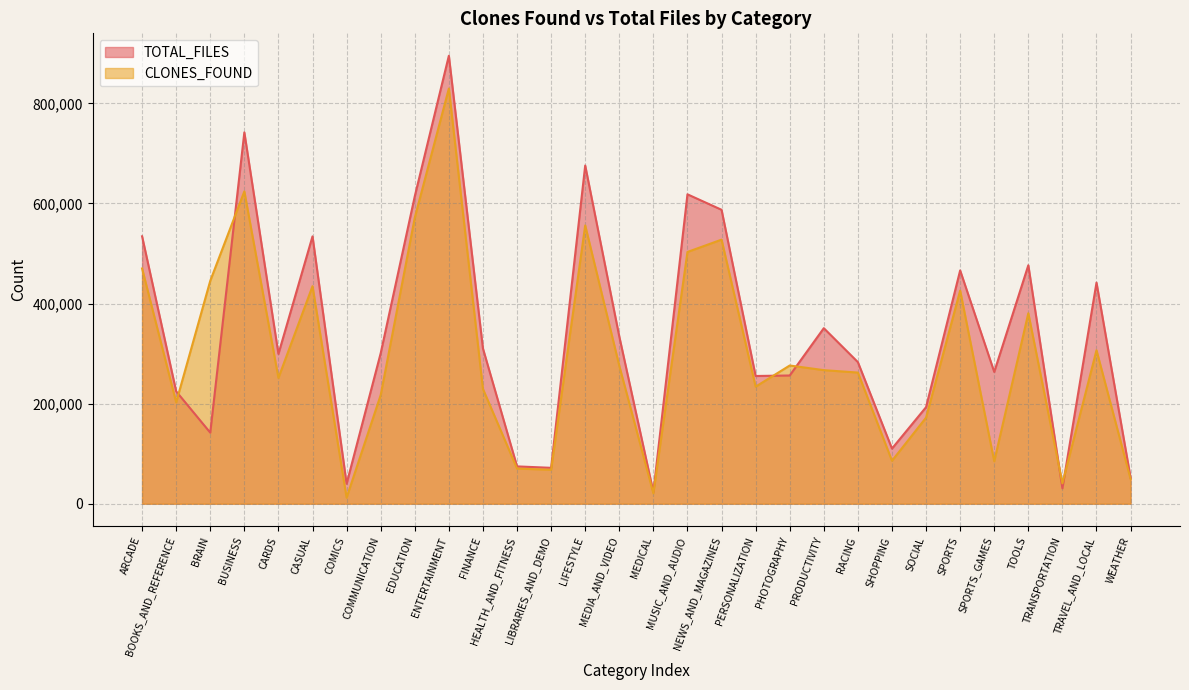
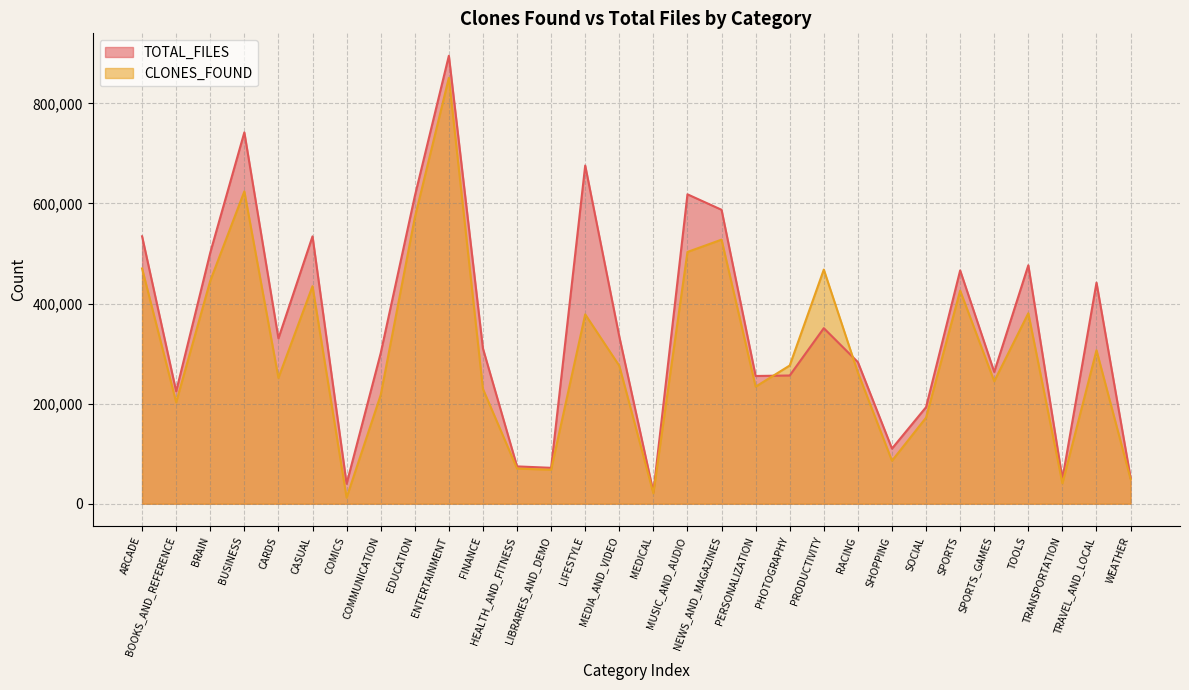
TOTAL_FILES, BRAIN: 140,000 -> 500,000
TOTAL_FILES, CARDS: 300,000 -> 330,000
CLONES_FOUND, ENTERTAINMENT: 830,000 -> 850,000
CLONES_FOUND, LIFESTYLE: 560,000 -> 380,000
CLONES_FOUND, PRODUCTIVITY: 270,000 -> 470,000
CLONES_FOUND, SPORTS_GAMES: 80,000 -> 240,000
TOTAL_FILES, TRANSPORTATION: 30,000 -> 50,000
